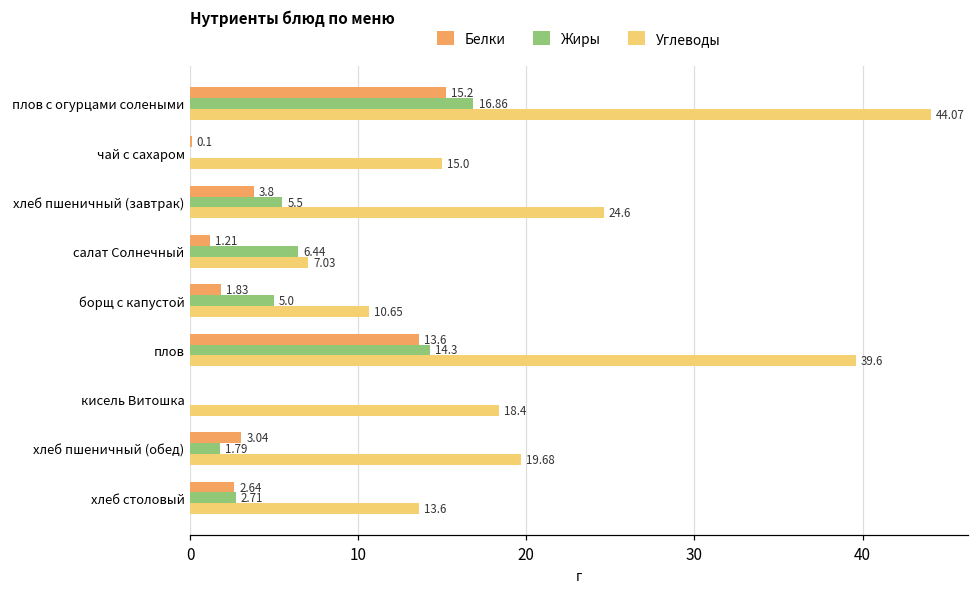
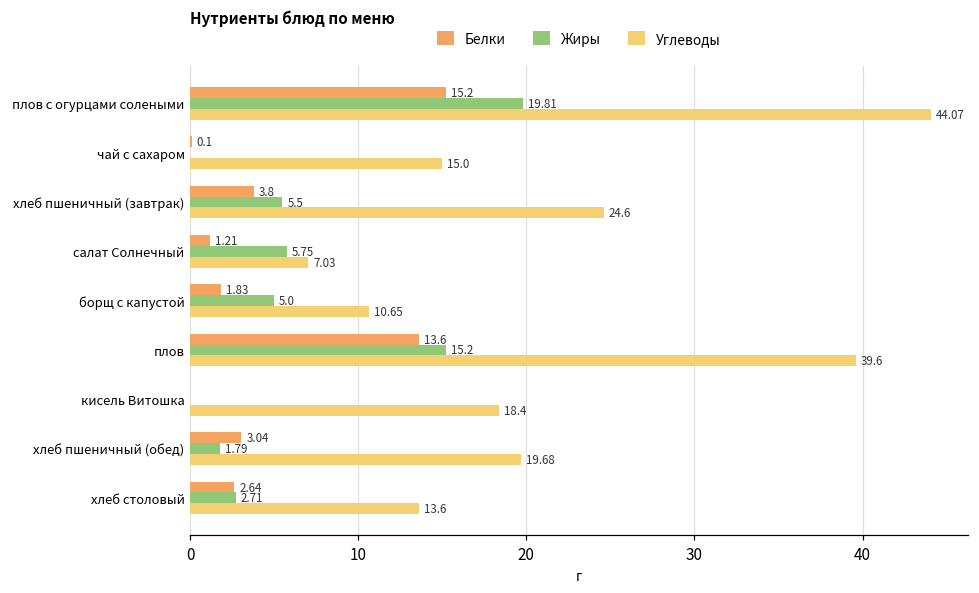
Жиры, плов с огурцами солеными: 16.86 -> 19.81
Жиры, салат Солнечный: 6.44 -> 5.75
Жиры, плов: 14.3 -> 15.2
